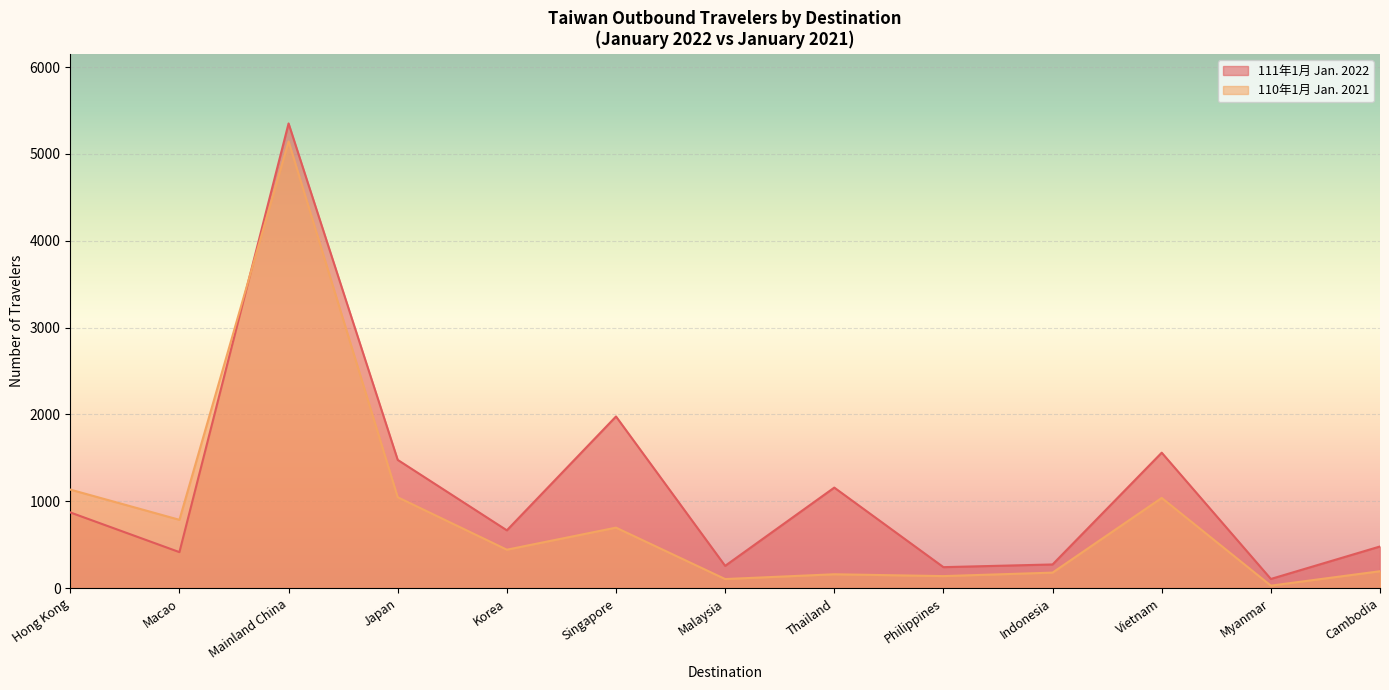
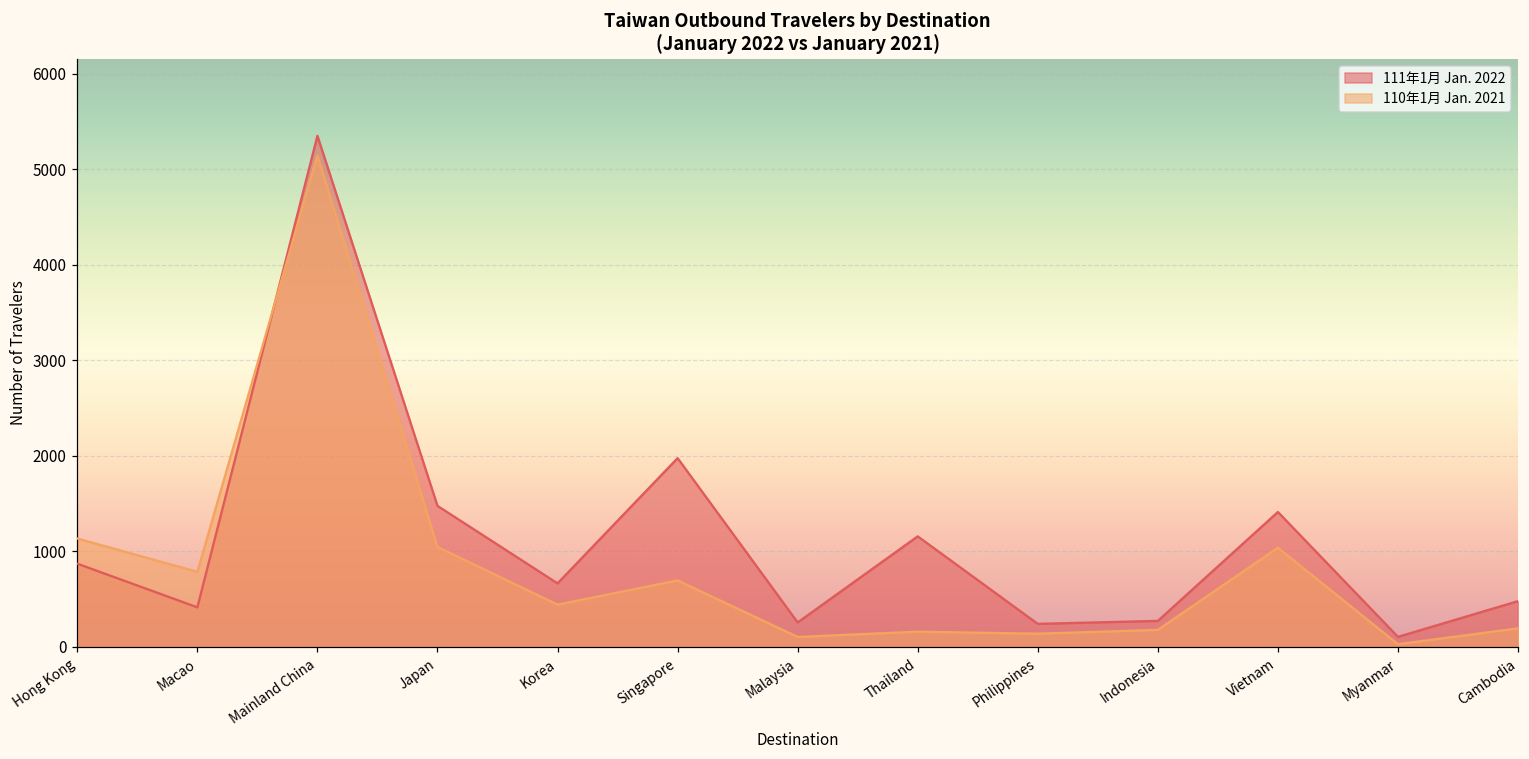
111年1月 Jan. 2022, Vietnam: 1600 -> 1400
